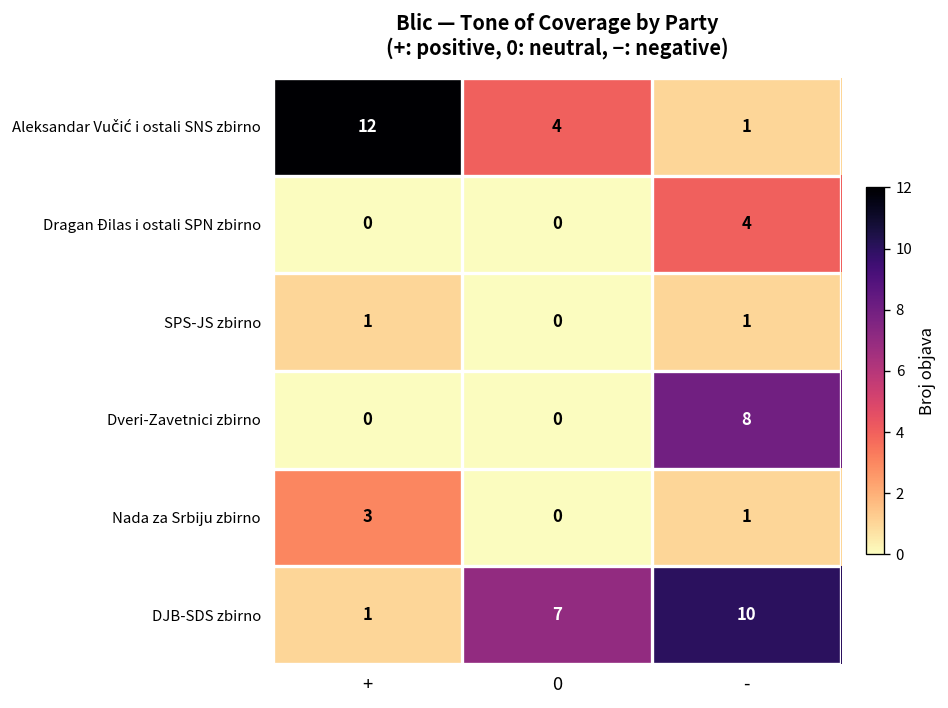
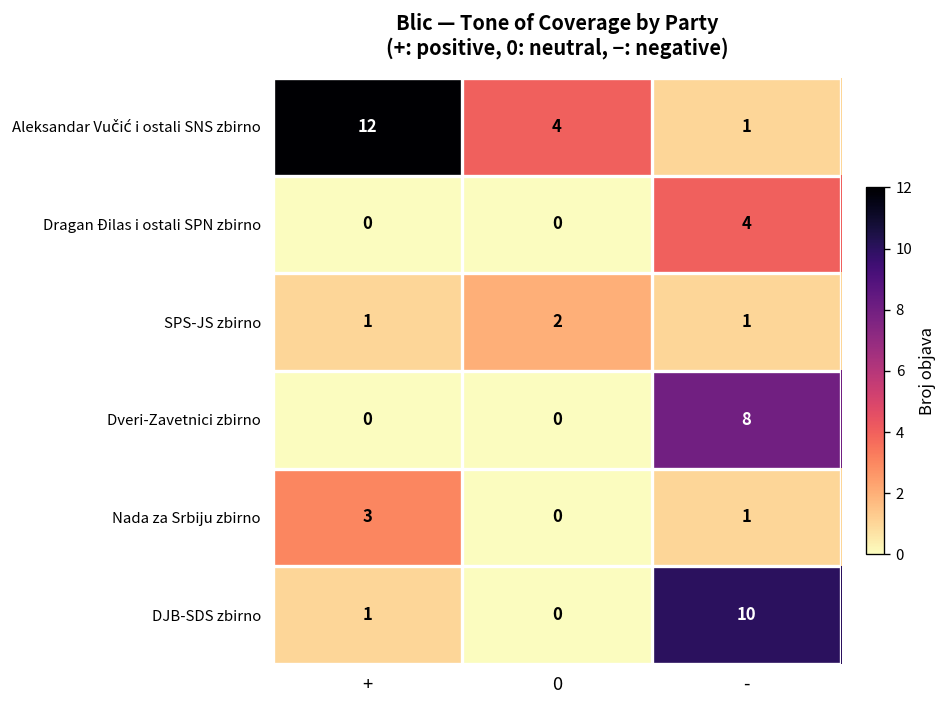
SPS-JS zbirno, 0: 0 -> 2
DJB-SDS zbirno, 0: 7 -> 0
